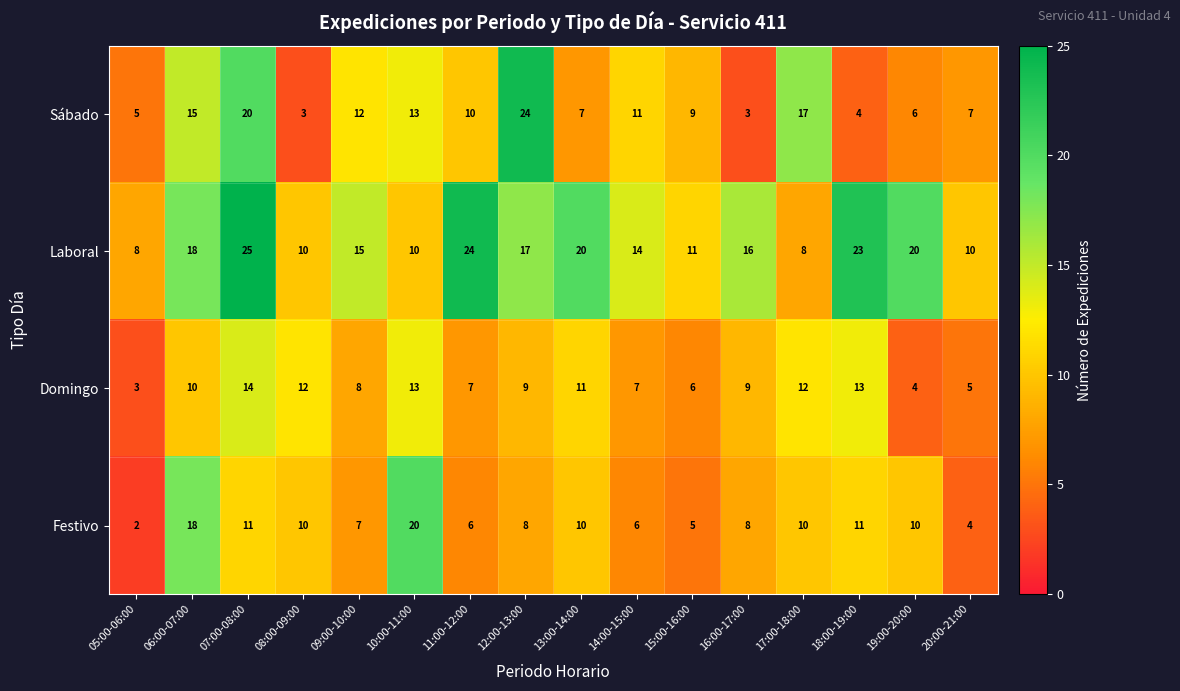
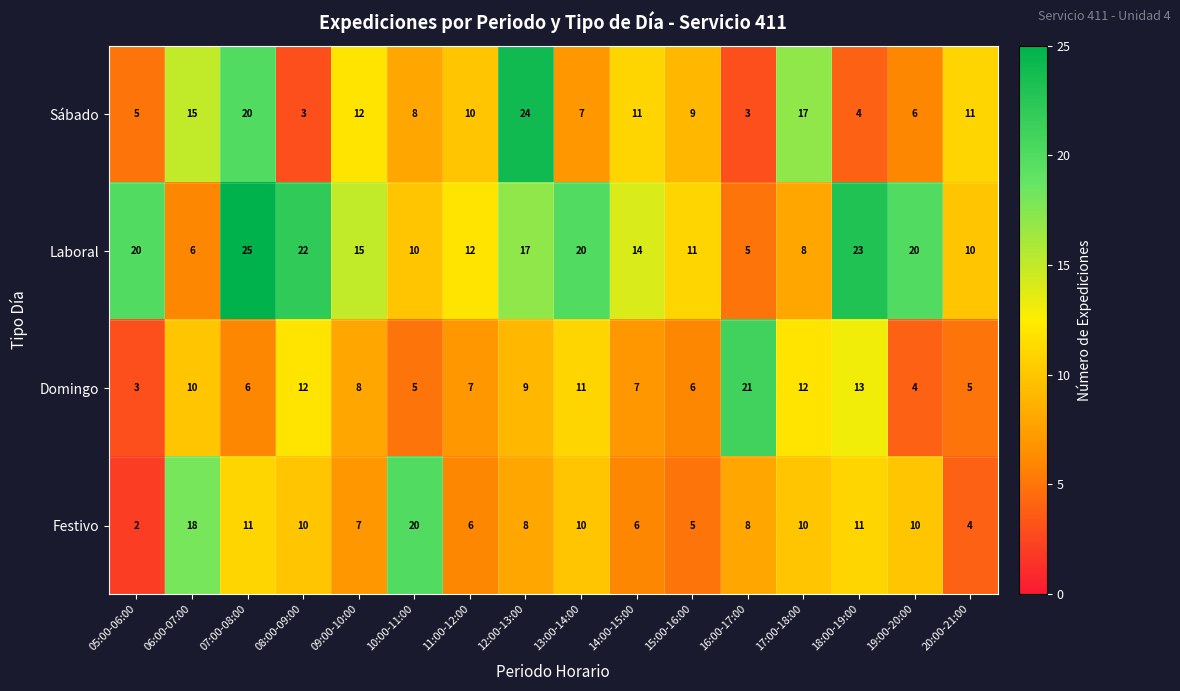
Sábado, 10:00-11:00: 13 -> 8
Sábado, 20:00-21:00: 7 -> 11
Laboral, 05:00-06:00: 8 -> 20
Laboral, 06:00-07:00: 18 -> 6
Laboral, 08:00-09:00: 10 -> 22
Laboral, 11:00-12:00: 24 -> 12
Laboral, 16:00-17:00: 16 -> 5
Domingo, 07:00-08:00: 14 -> 6
Domingo, 10:00-11:00: 13 -> 5
Domingo, 16:00-17:00: 9 -> 21
